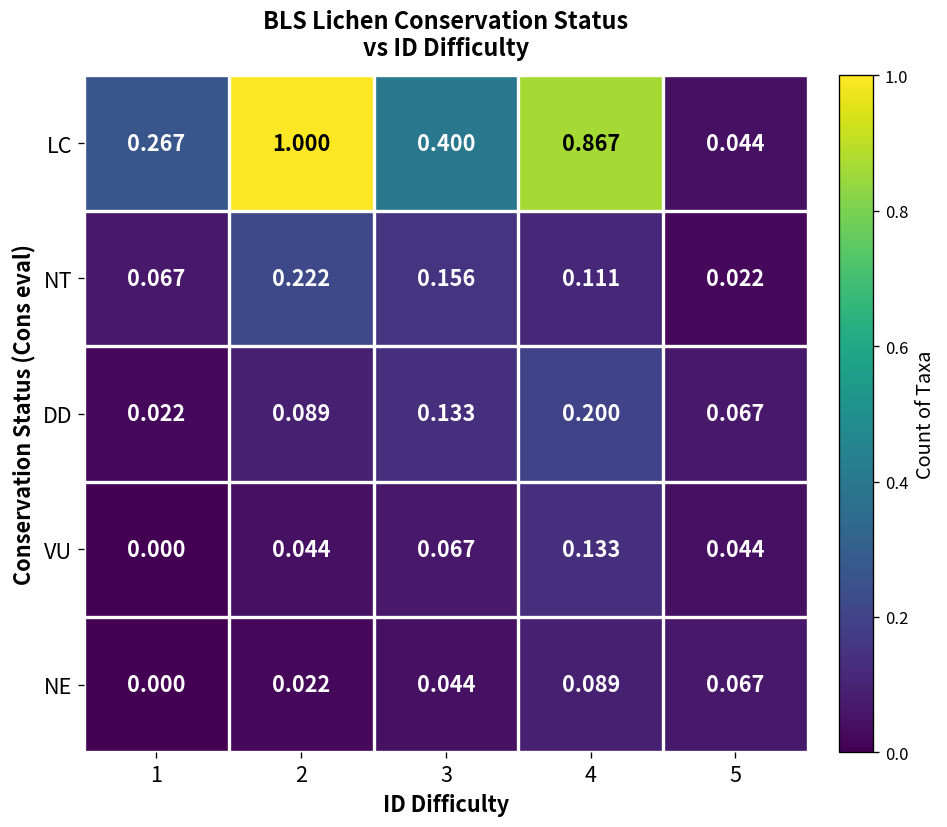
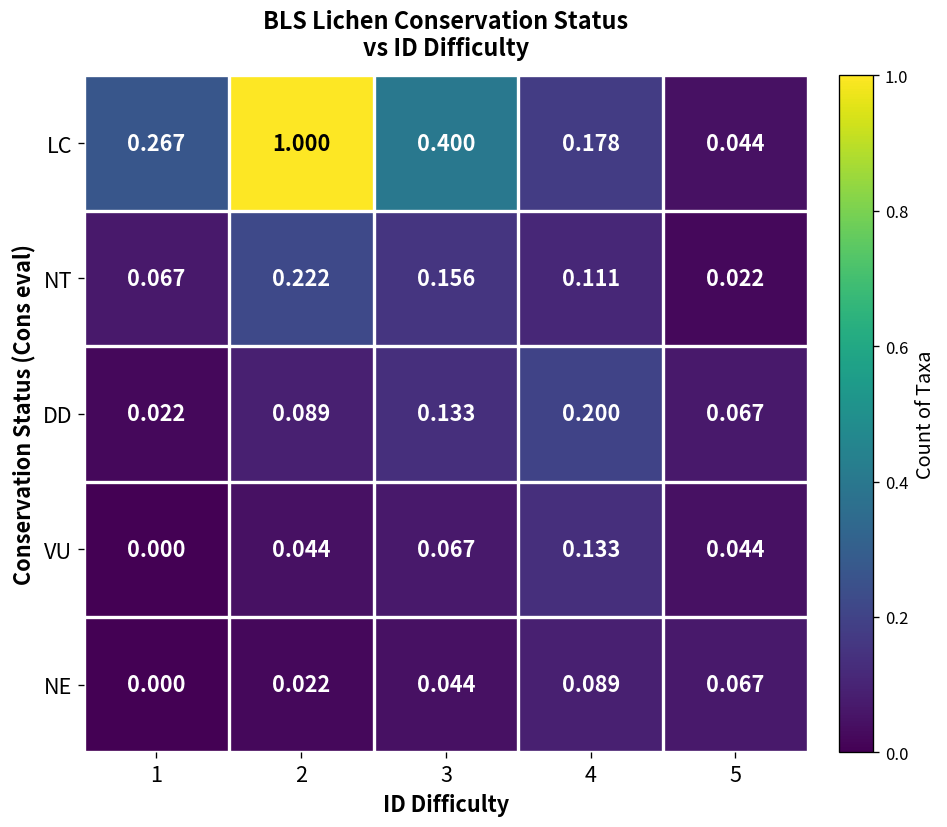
LC, 4: 0.867 -> 0.178
